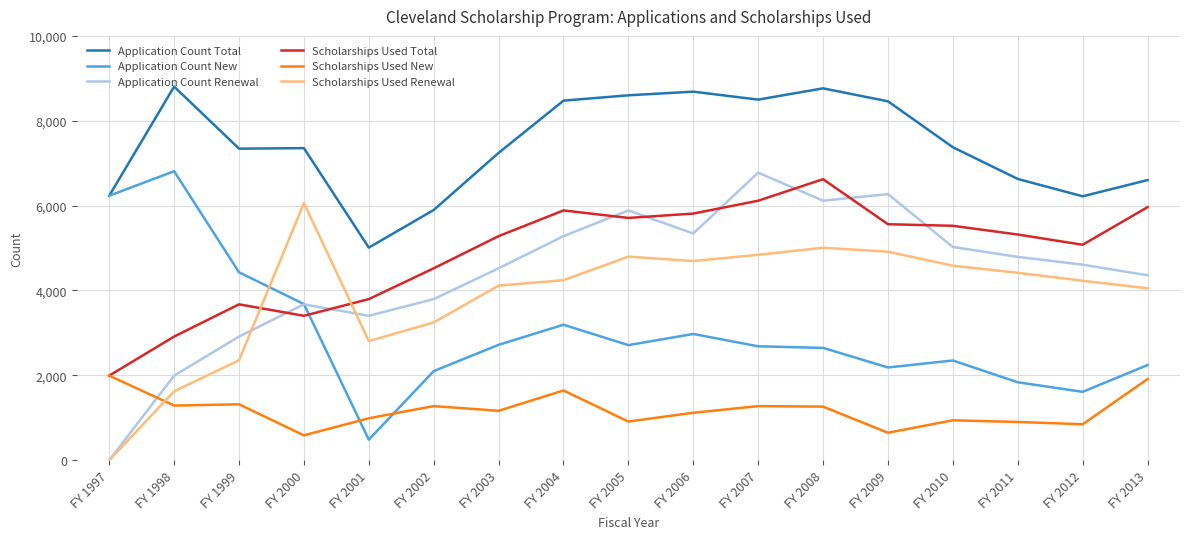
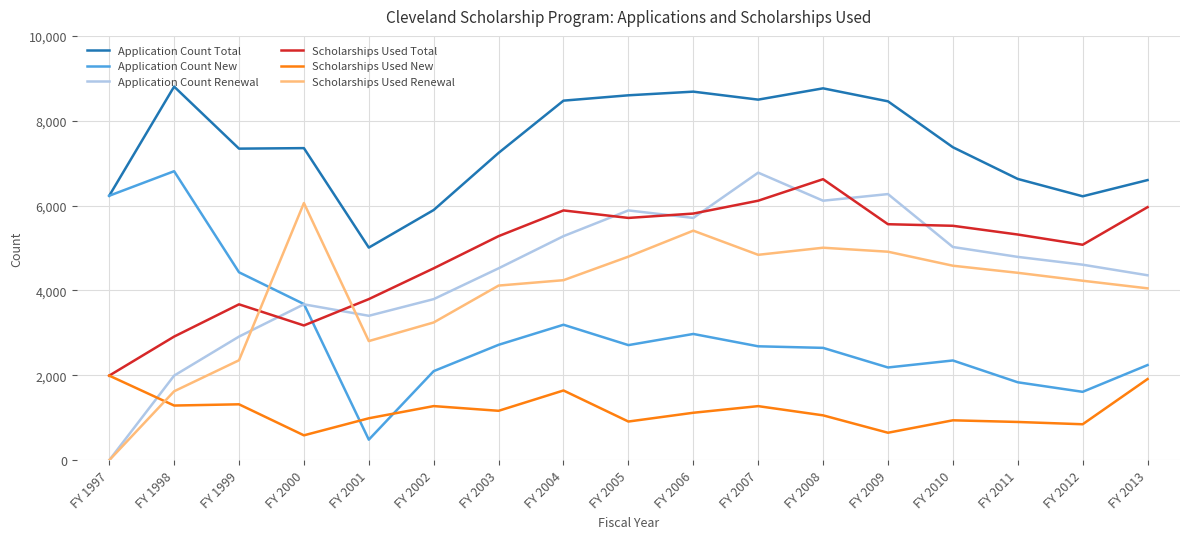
Scholarships Used Total, FY 2000: 3,400 -> 3,200
Application Count Renewal, FY 2006: 5,300 -> 5,700
Scholarships Used Renewal, FY 2006: 4,700 -> 5,400
Scholarships Used New, FY 2008: 1,300 -> 1,100
